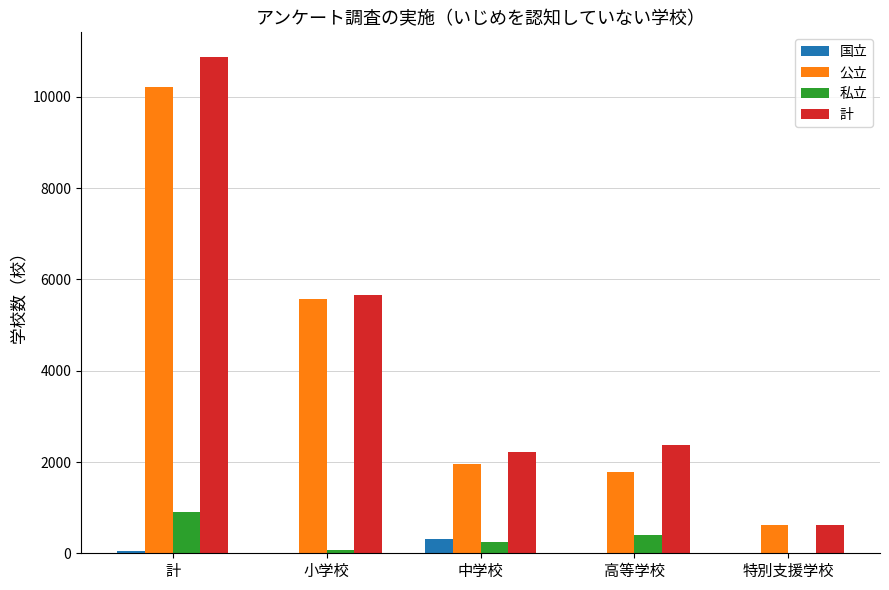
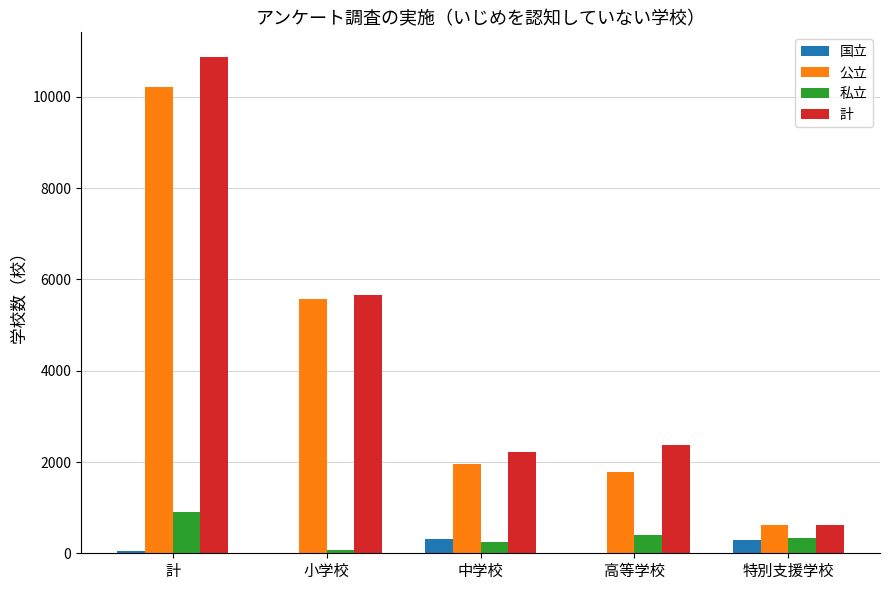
国立, 特別支援学校: 0 -> 300
私立, 特別支援学校: 0 -> 300
